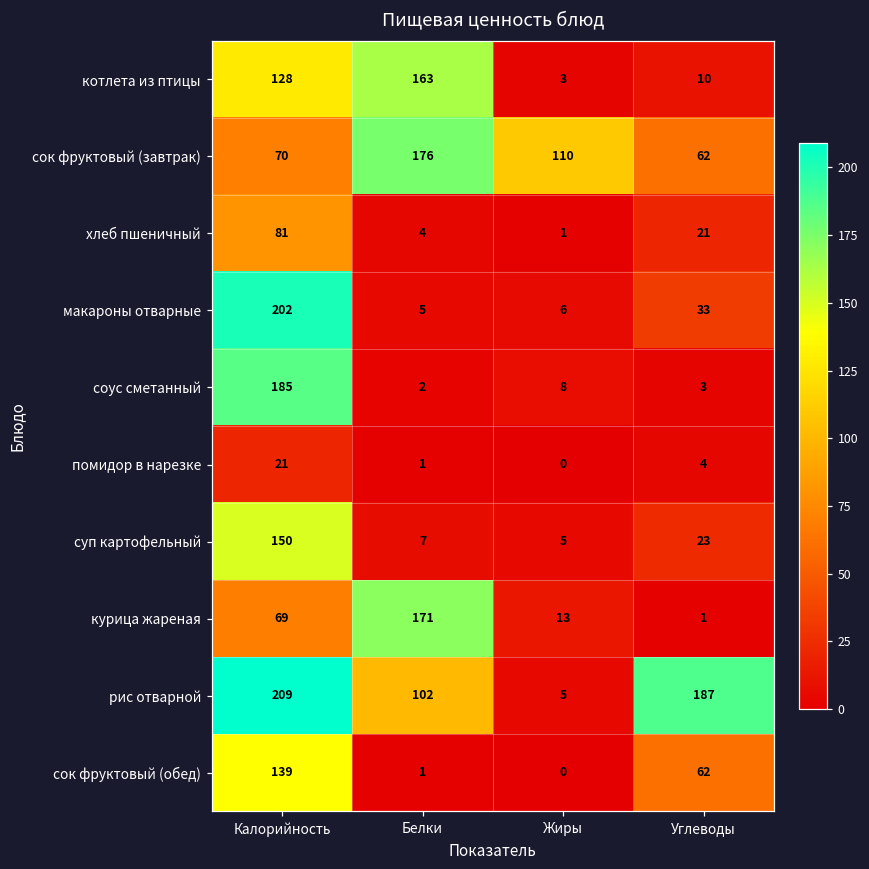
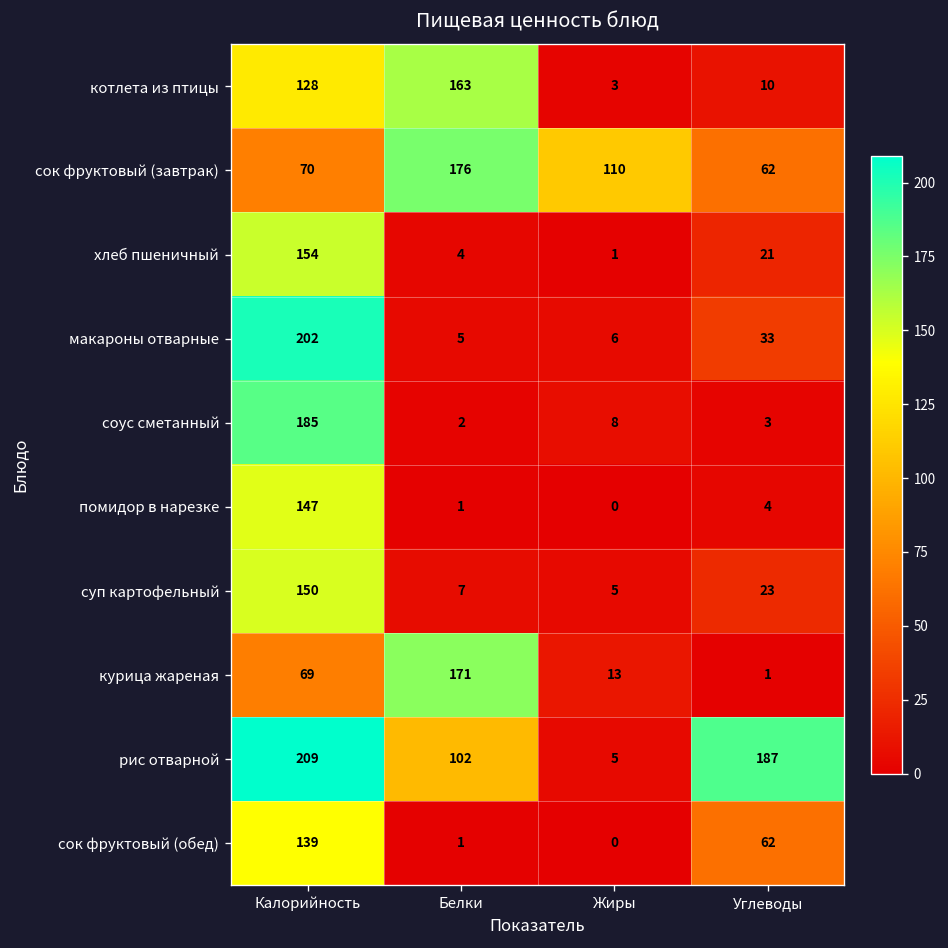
хлеб пшеничный, Калорийность: 81 -> 154
помидор в нарезке, Калорийность: 21 -> 147
